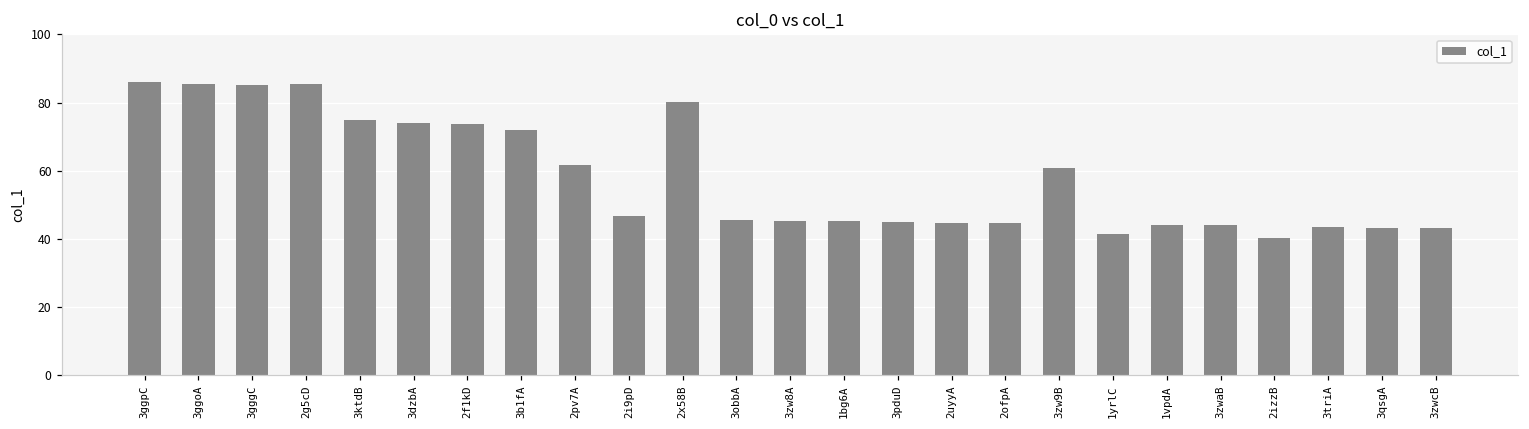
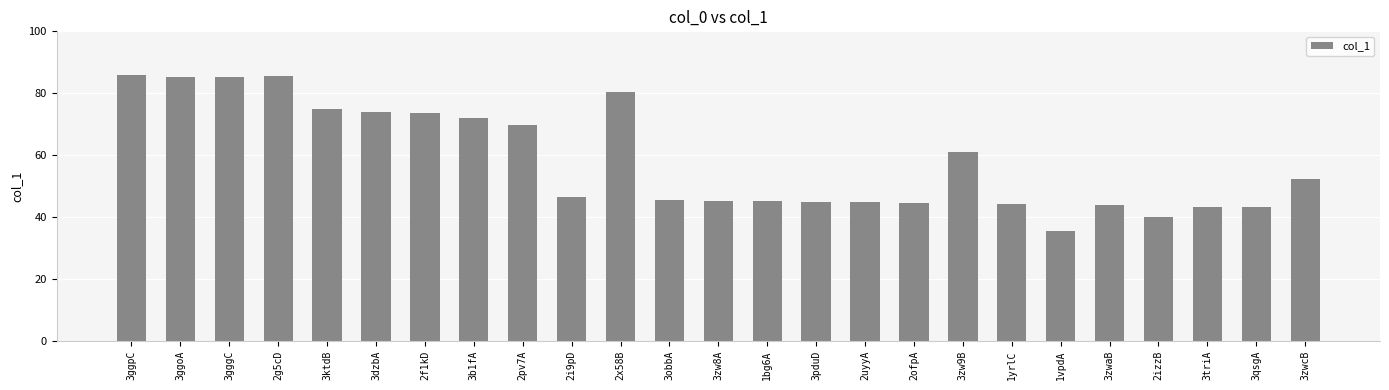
2pv7A: 62 -> 70
1yrlC: 41 -> 44
1vpdA: 44 -> 35
3zwcB: 43 -> 52
